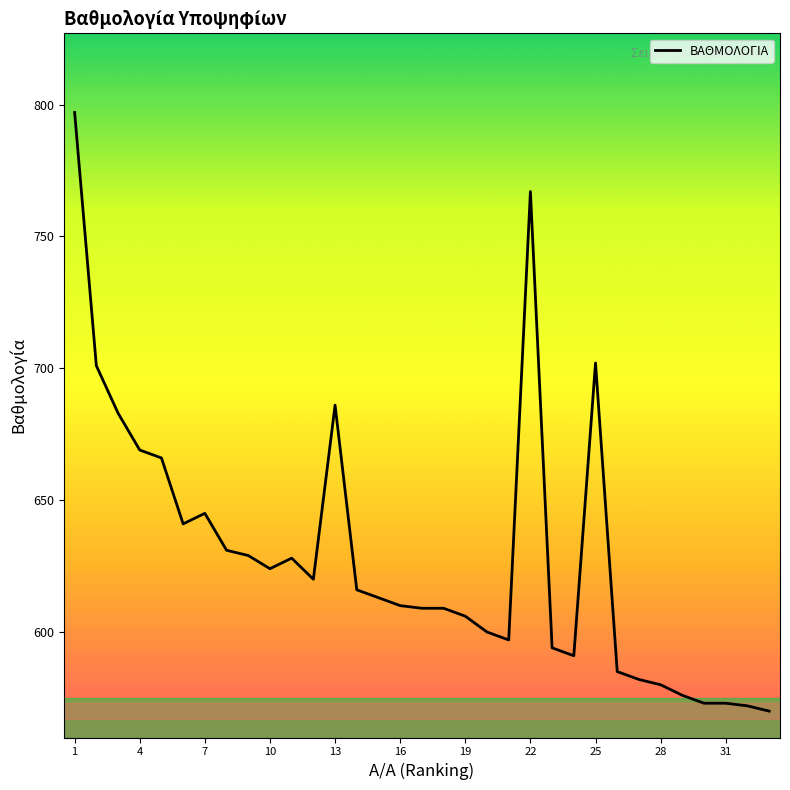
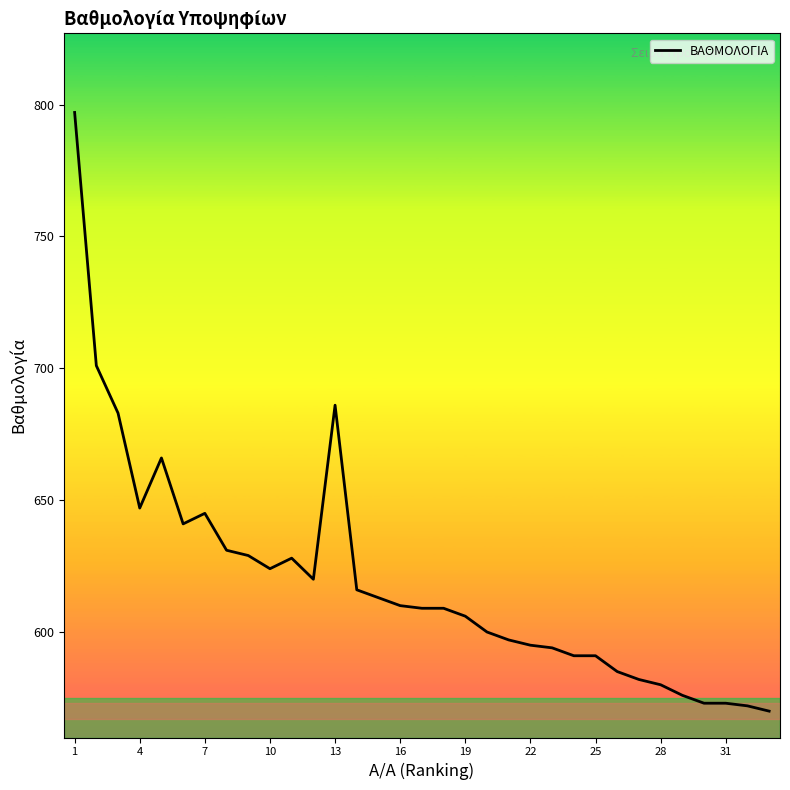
4: 669 -> 647
22: 767 -> 595
25: 702 -> 591
